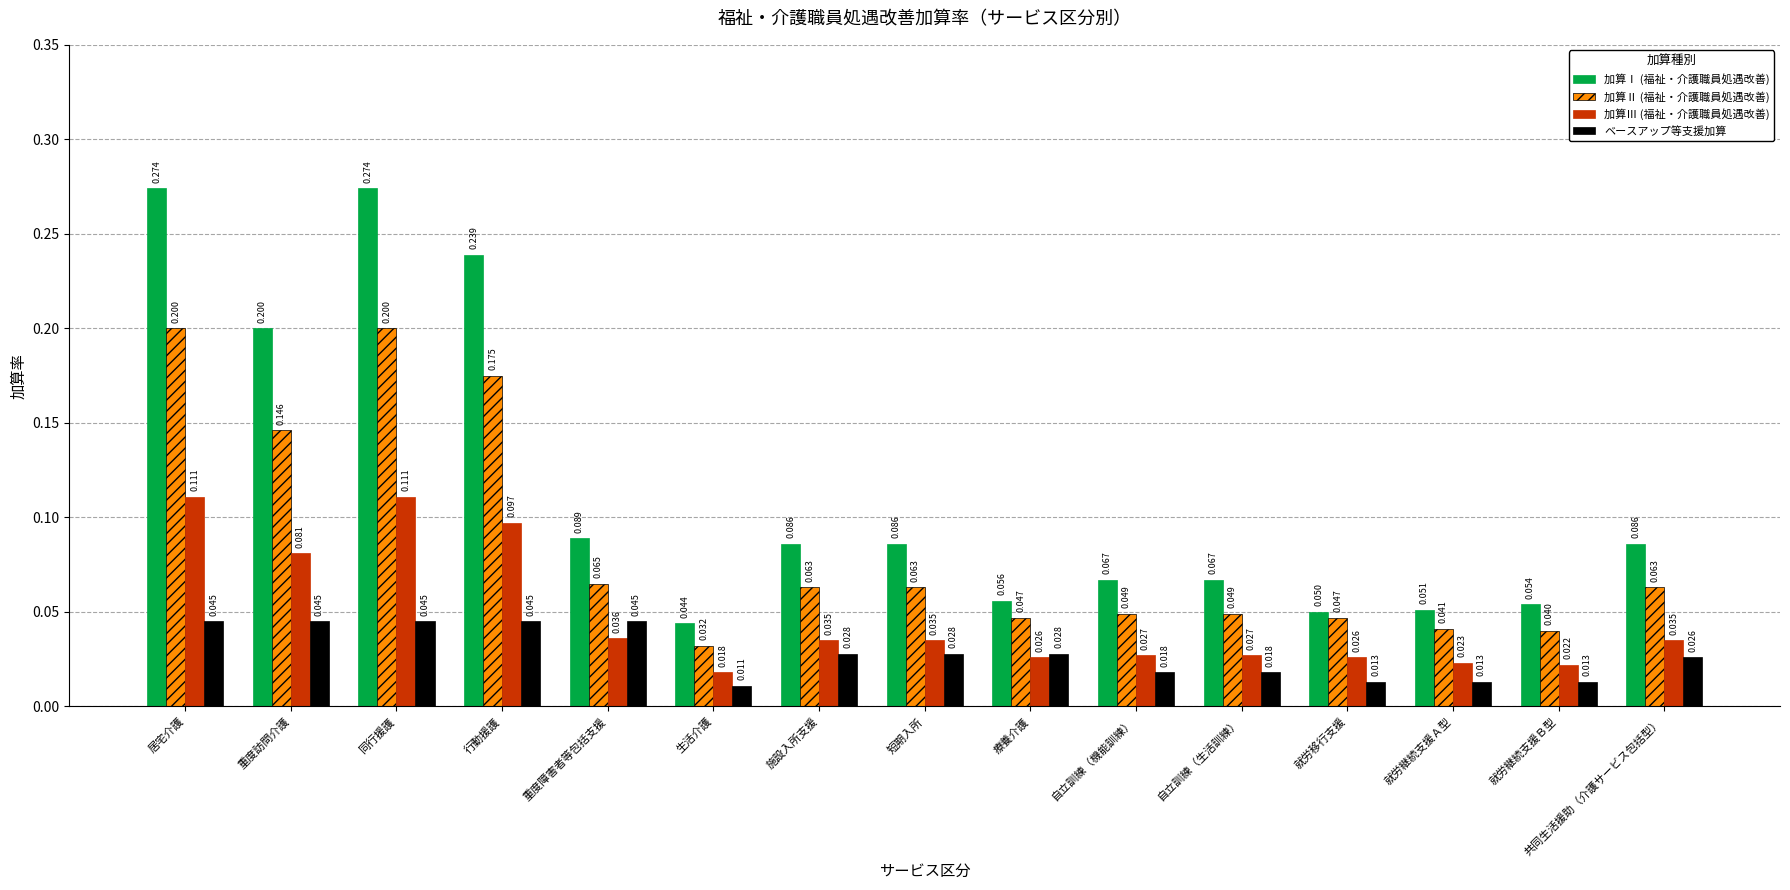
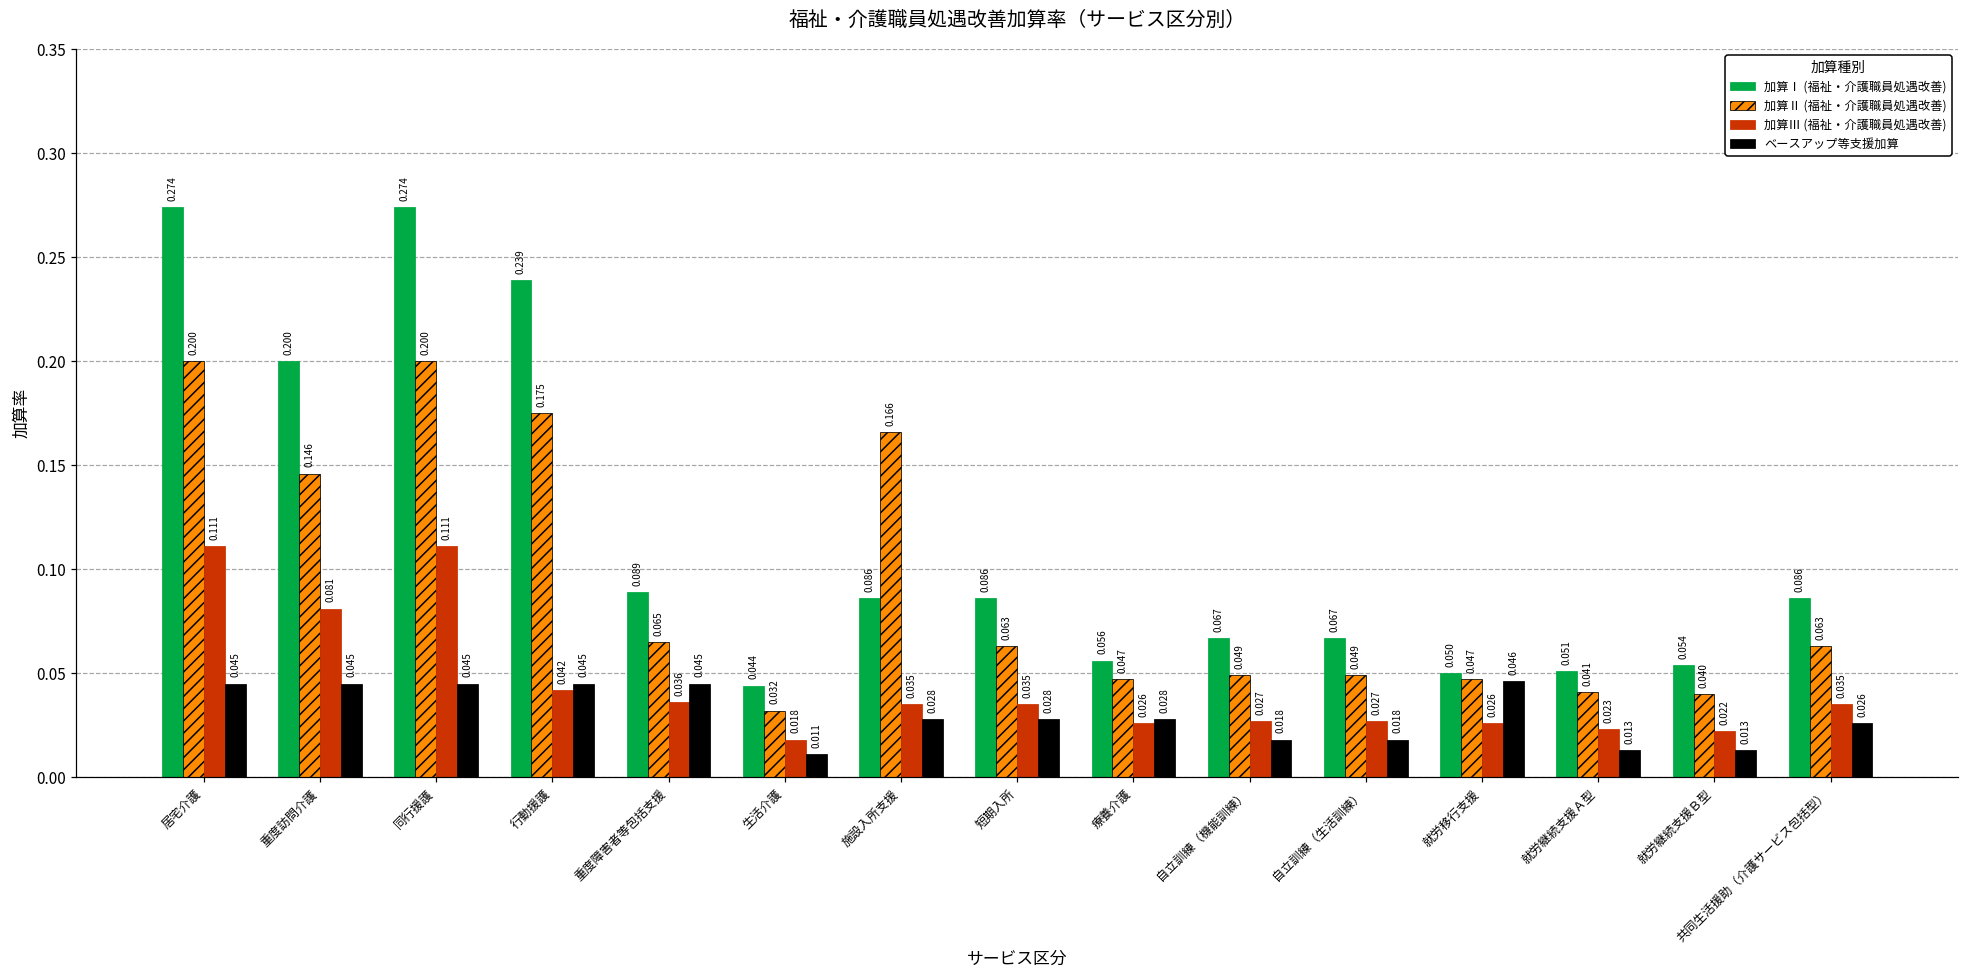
加算Ⅲ (福祉・介護職員処遇改善), 行動援護: 0.097 -> 0.042
加算Ⅱ (福祉・介護職員処遇改善), 施設入所支援: 0.063 -> 0.166
ベースアップ等支援加算, 就労移行支援: 0.013 -> 0.046
